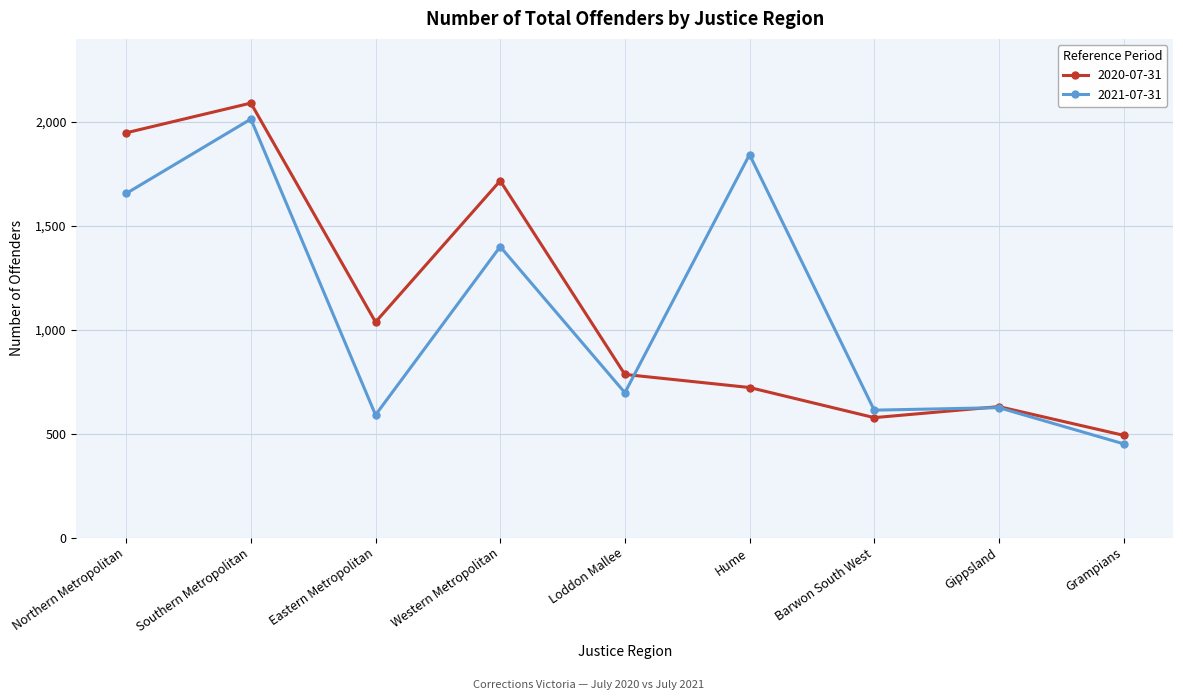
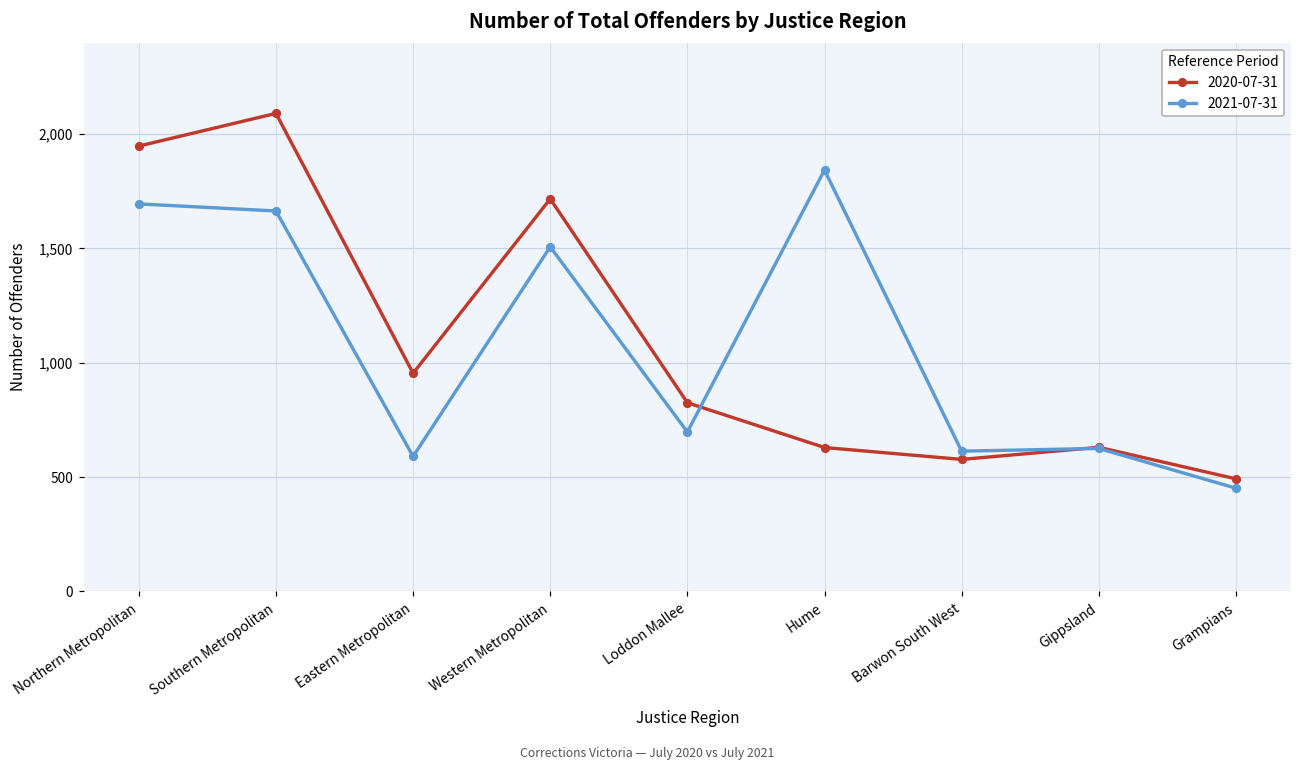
2021-07-31, Northern Metropolitan: 1,660 -> 1,700
2021-07-31, Southern Metropolitan: 2,010 -> 1,660
2020-07-31, Eastern Metropolitan: 1,040 -> 950
2021-07-31, Western Metropolitan: 1,400 -> 1,510
2020-07-31, Loddon Mallee: 790 -> 830
2020-07-31, Hume: 720 -> 630
